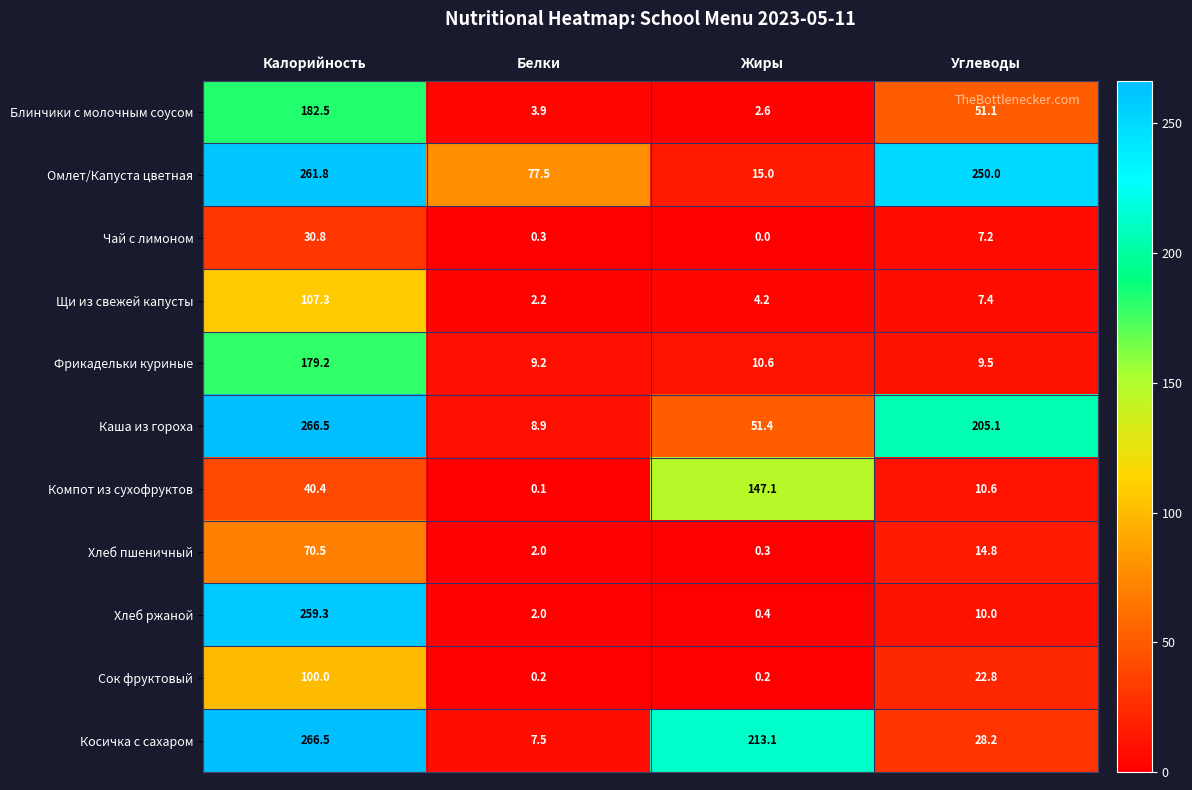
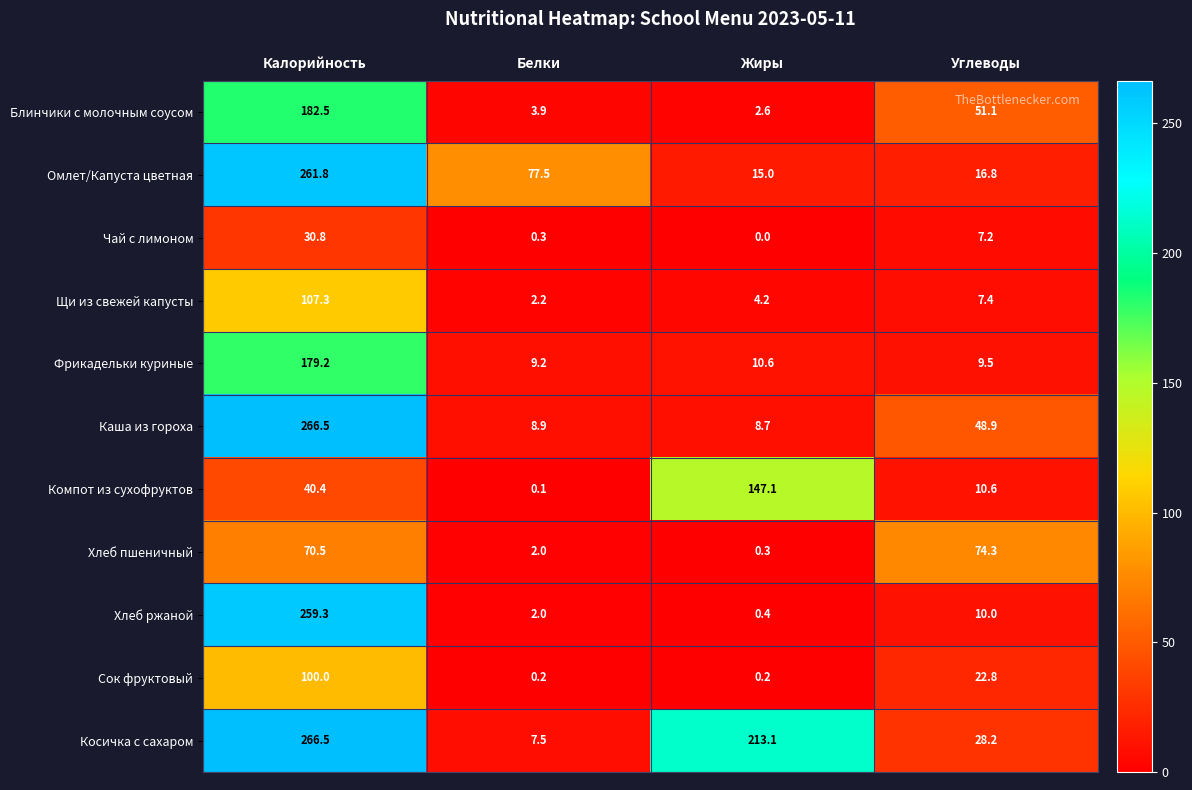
Омлет/Капуста цветная, Углеводы: 250.0 -> 16.8
Каша из гороха, Жиры: 51.4 -> 8.7
Каша из гороха, Углеводы: 205.1 -> 48.9
Хлеб пшеничный, Углеводы: 14.8 -> 74.3
